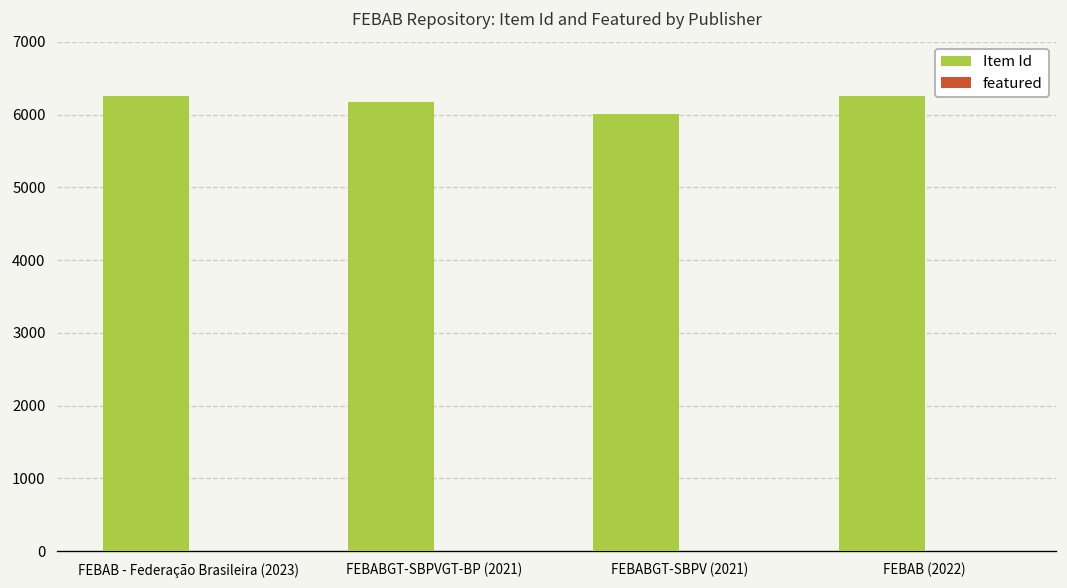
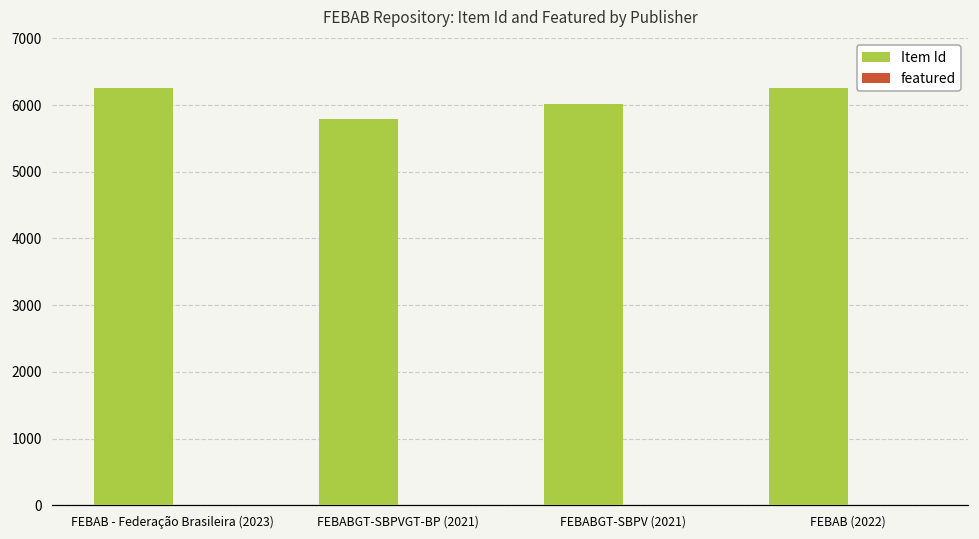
Item Id, FEBABGT-SBPVGT-BP (2021): 6200 -> 5800
